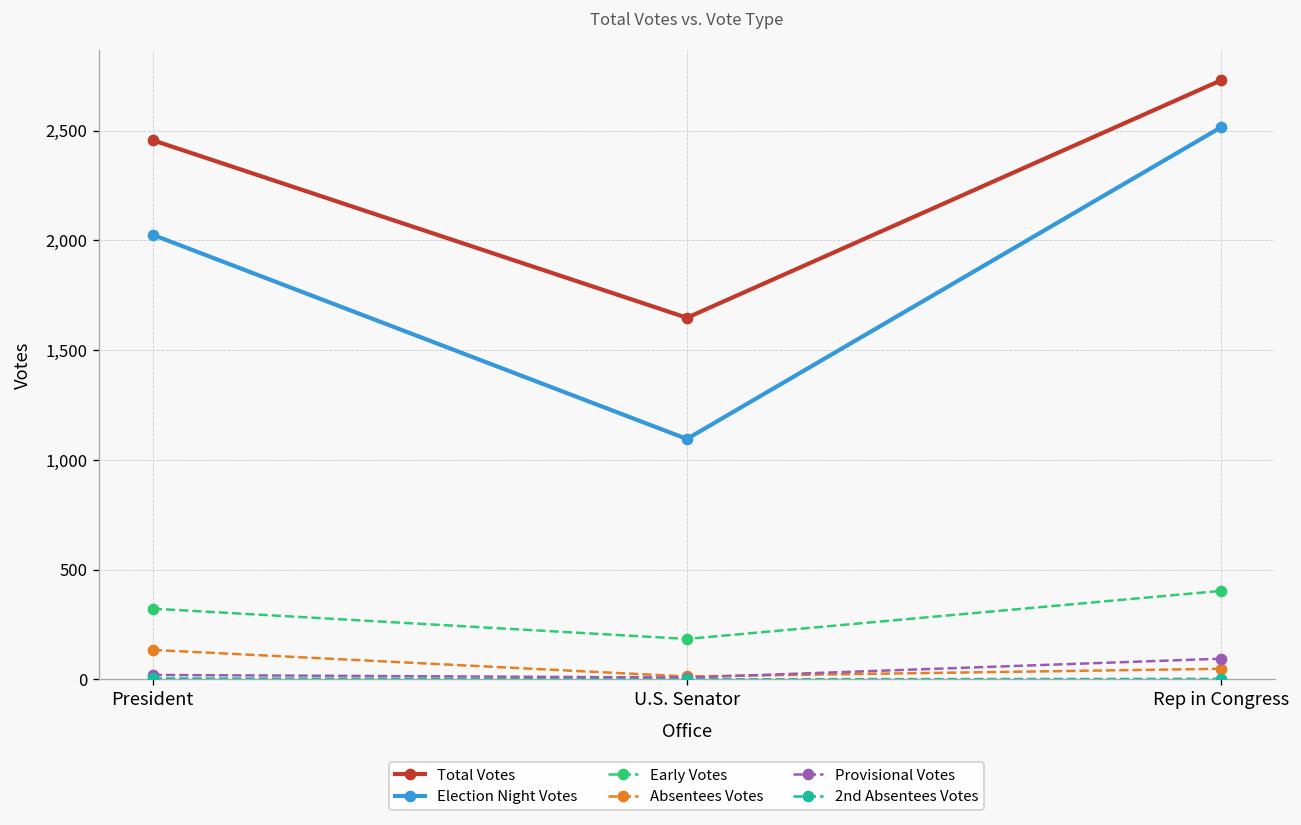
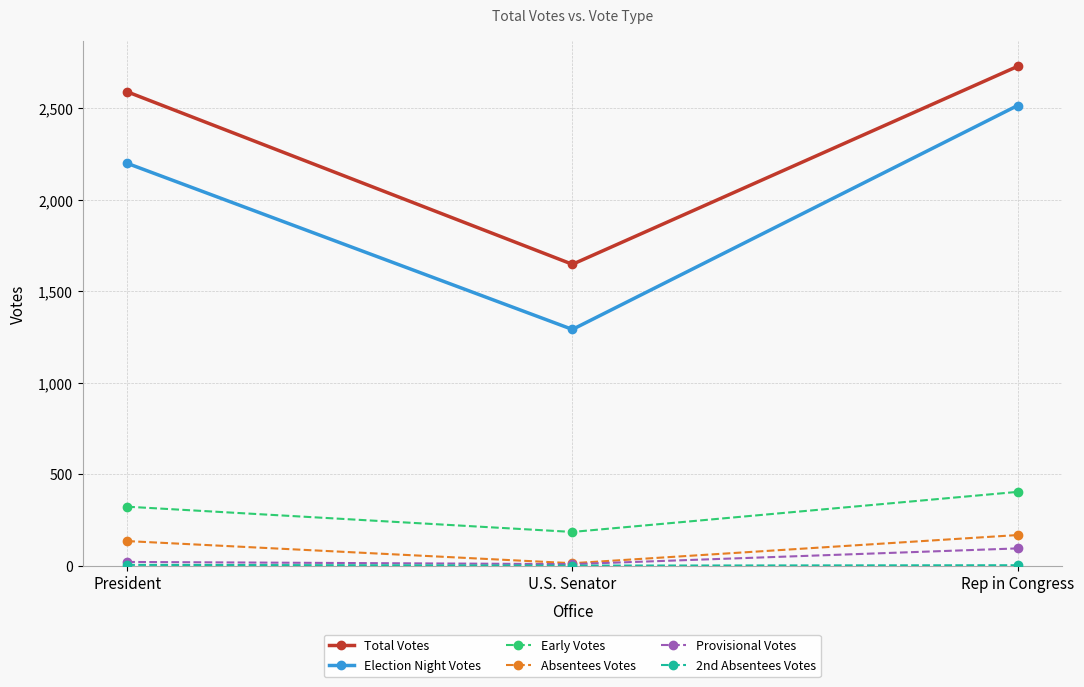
Total Votes, President: 2,460 -> 2,590
Election Night Votes, President: 2,030 -> 2,200
Election Night Votes, U.S. Senator: 1,100 -> 1,290
Absentees Votes, Rep in Congress: 50 -> 170
